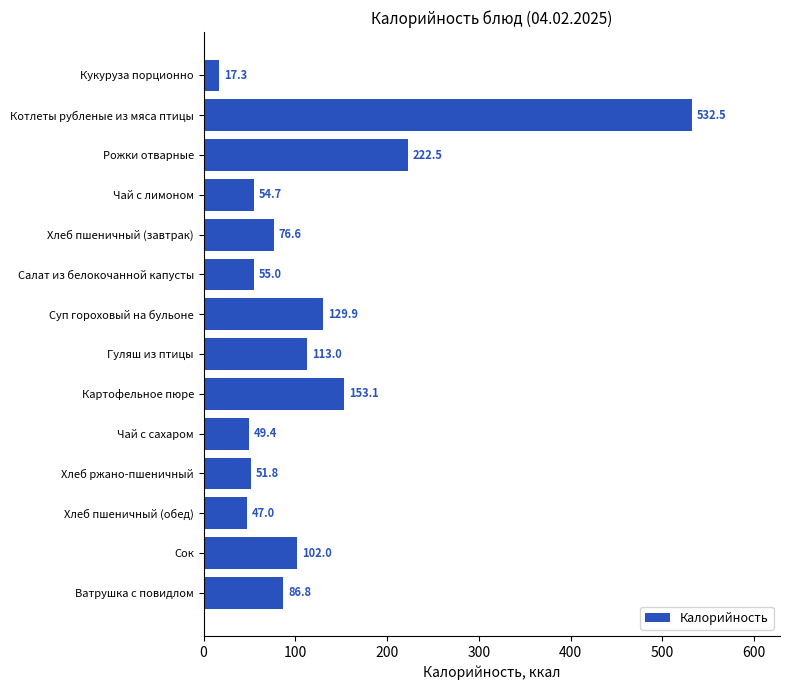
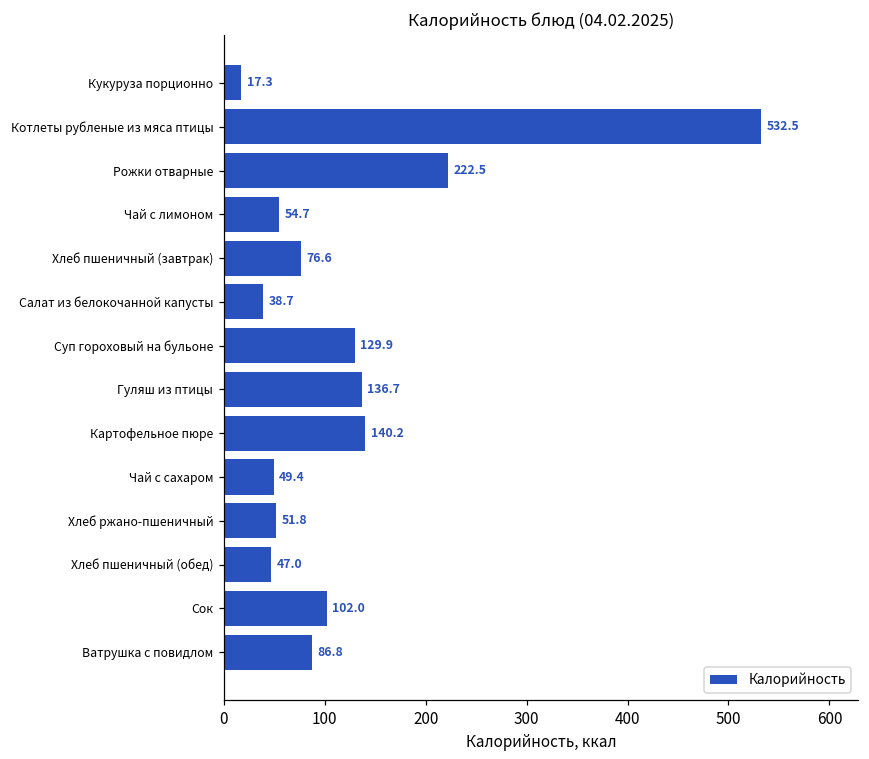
Салат из белокочанной капусты: 55.0 -> 38.7
Гуляш из птицы: 113.0 -> 136.7
Картофельное пюре: 153.1 -> 140.2
